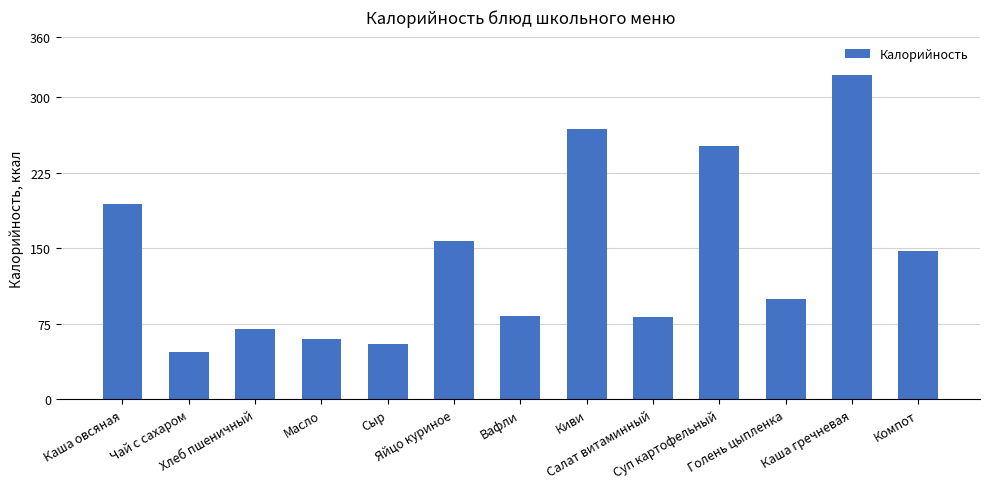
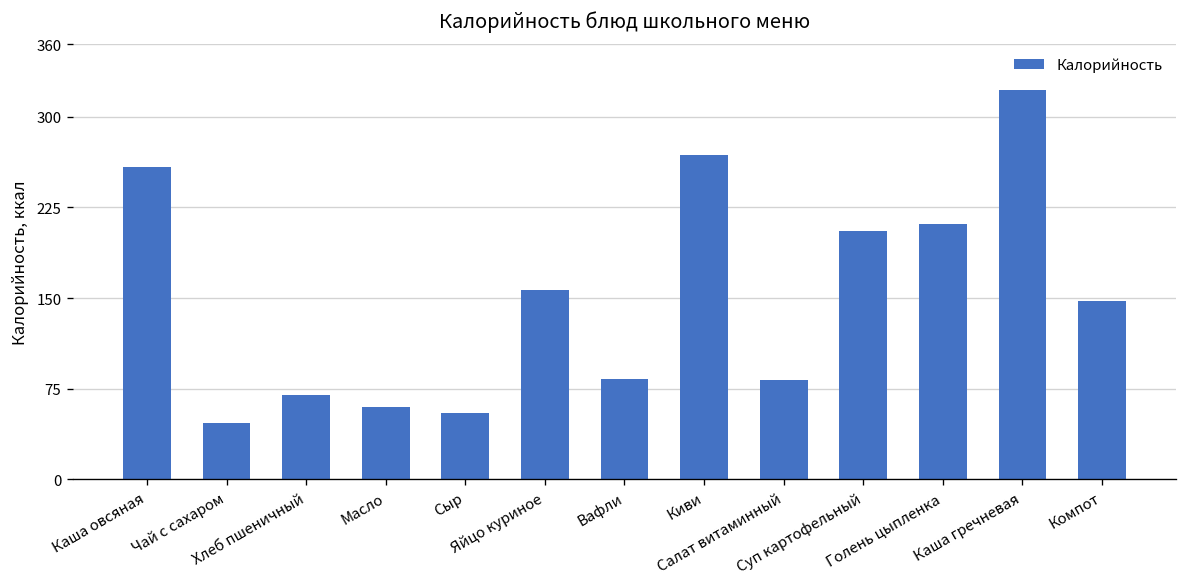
Каша овсяная: 194 -> 259
Суп картофельный: 251 -> 206
Голень цыпленка: 100 -> 211
